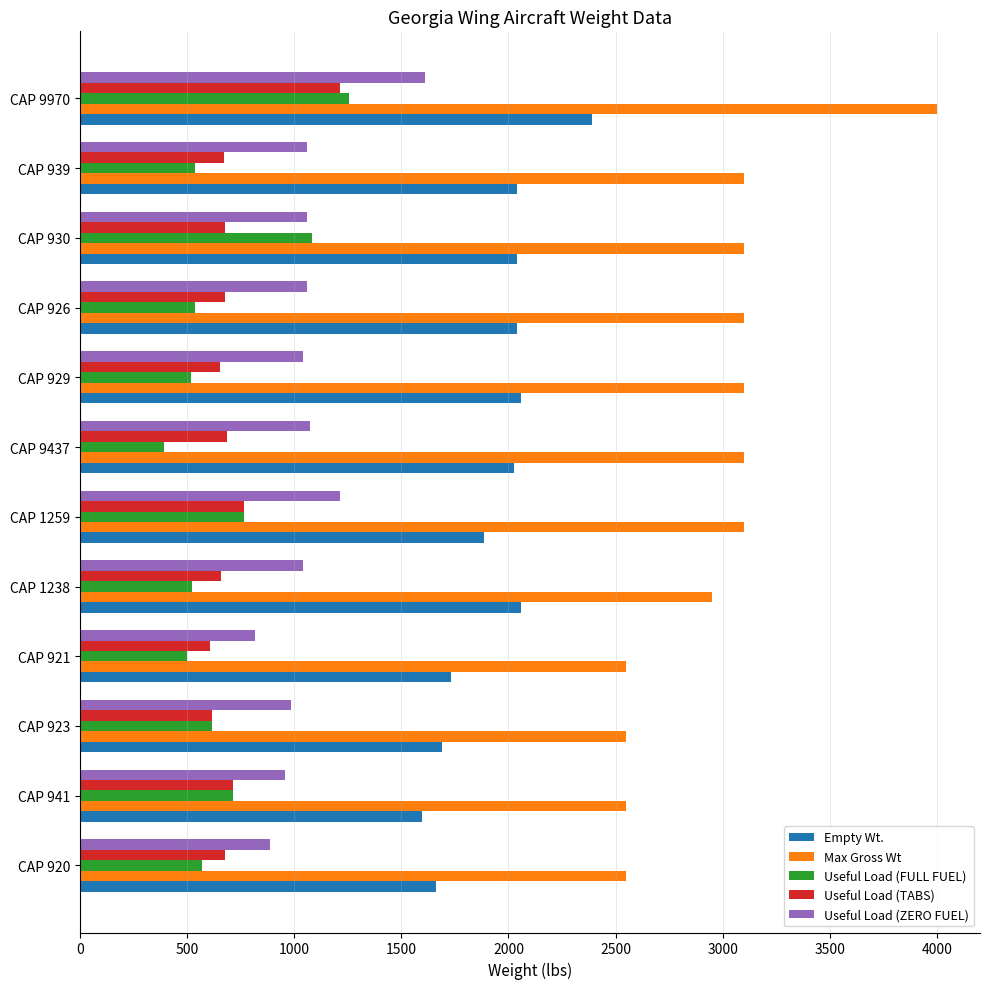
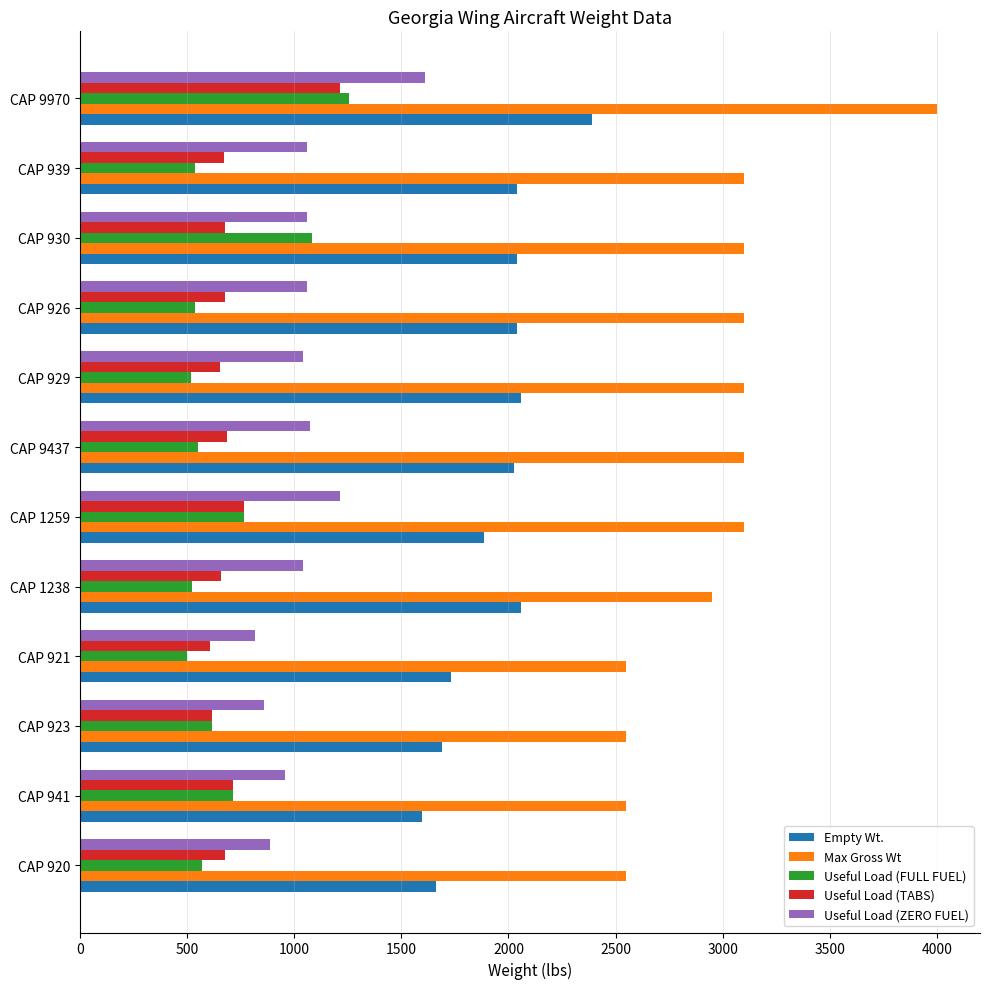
Useful Load (FULL FUEL), CAP 9437: 390 -> 550
Useful Load (ZERO FUEL), CAP 923: 980 -> 860
